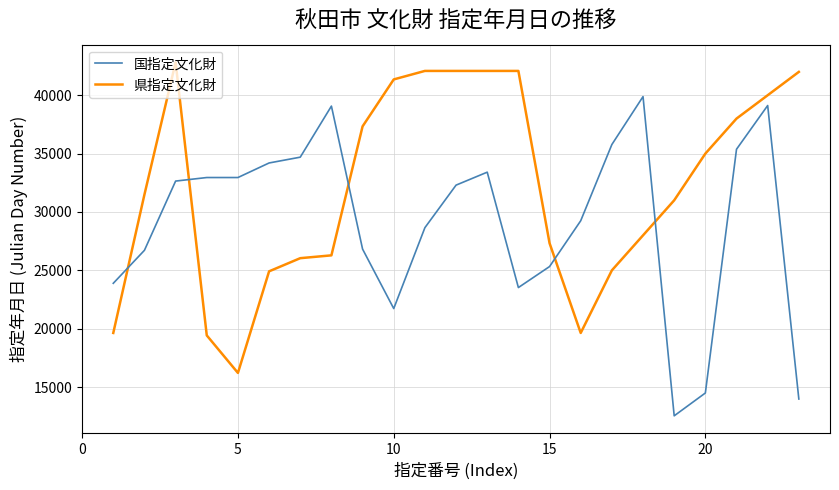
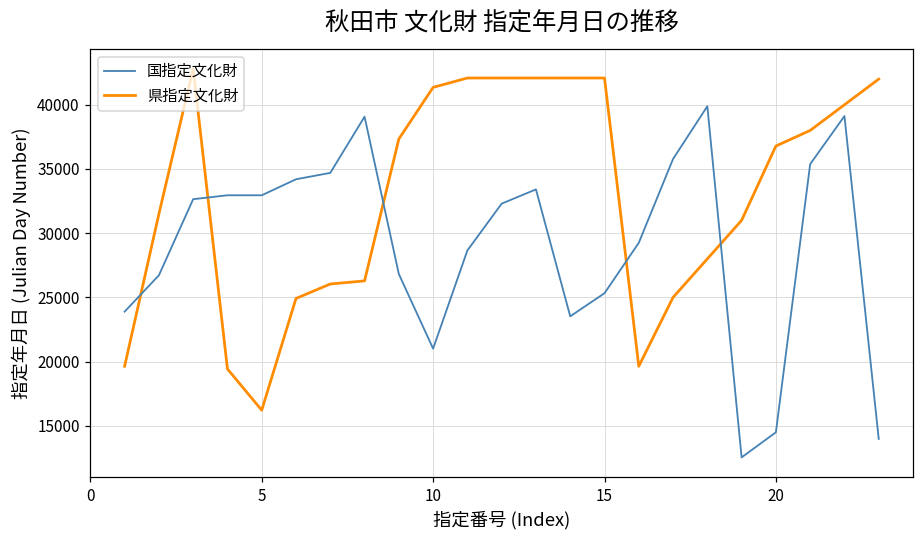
国指定文化財, 10: 21700 -> 21000
県指定文化財, 15: 27300 -> 42100
県指定文化財, 20: 35000 -> 36800
